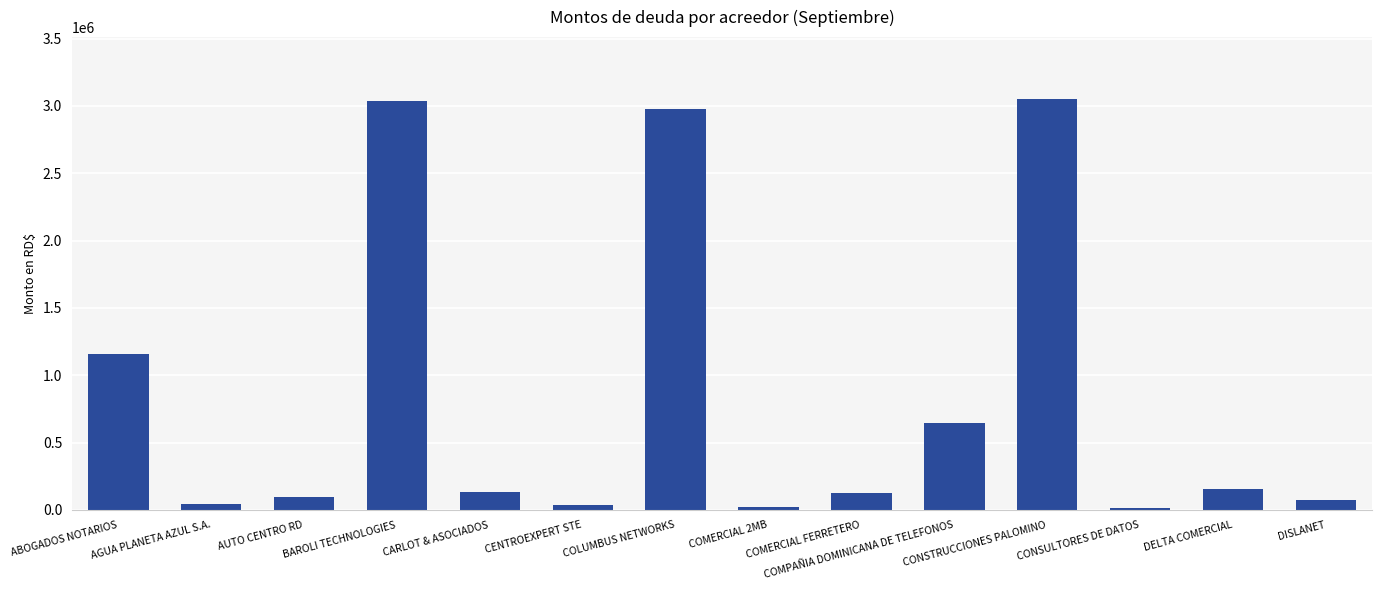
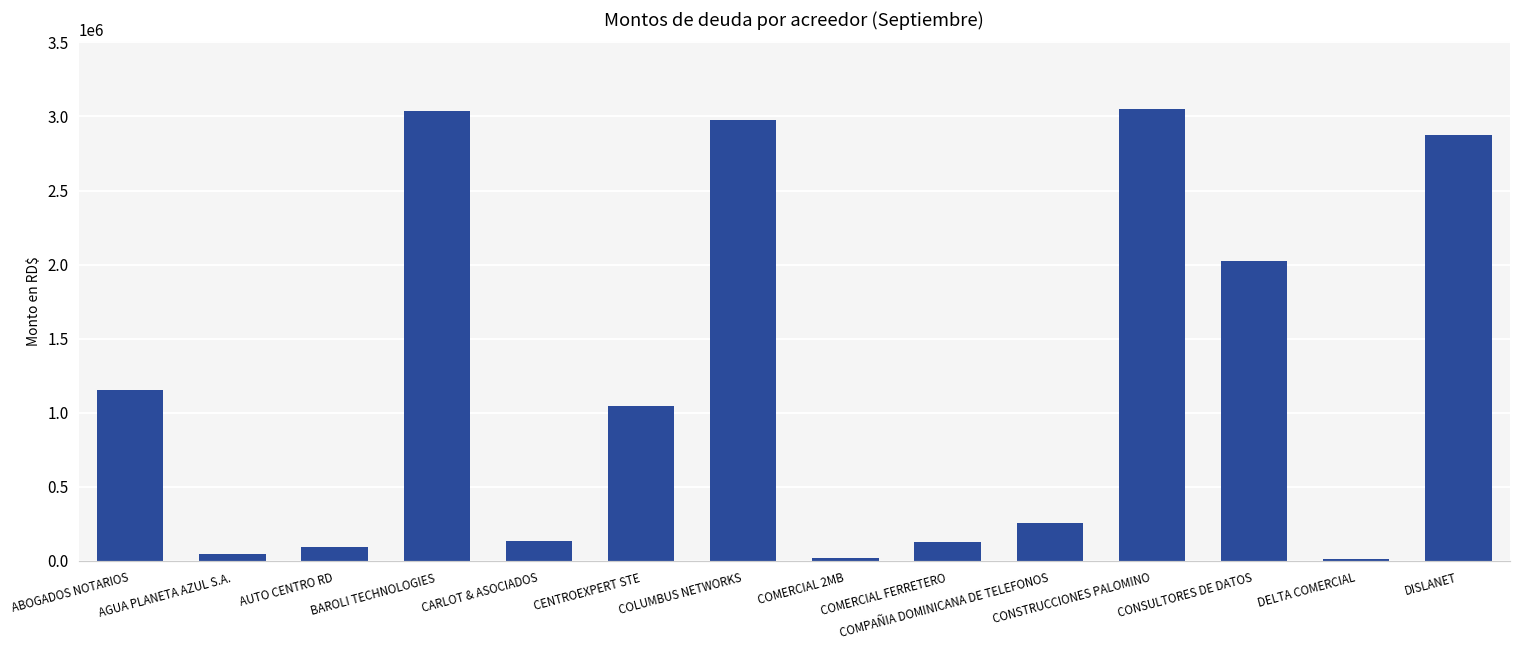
CENTROEXPERT STE: 30000 -> 1050000
COMPAÑIA DOMINICANA DE TELEFONOS: 640000 -> 260000
CONSULTORES DE DATOS: 10000 -> 2020000
DELTA COMERCIAL: 160000 -> 10000
DISLANET: 70000 -> 2870000
